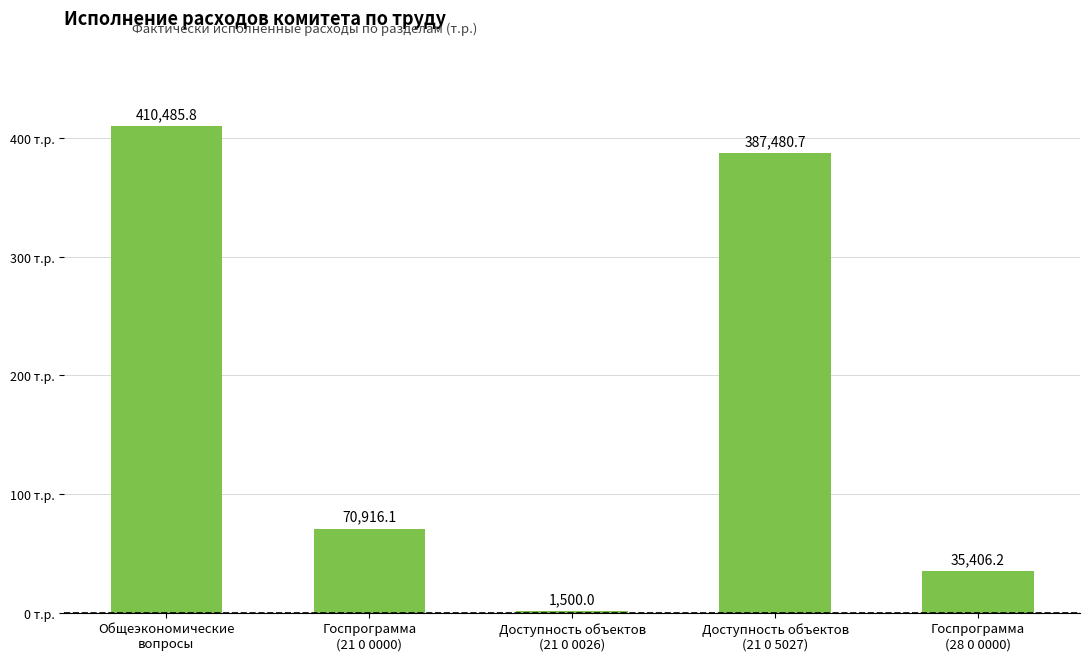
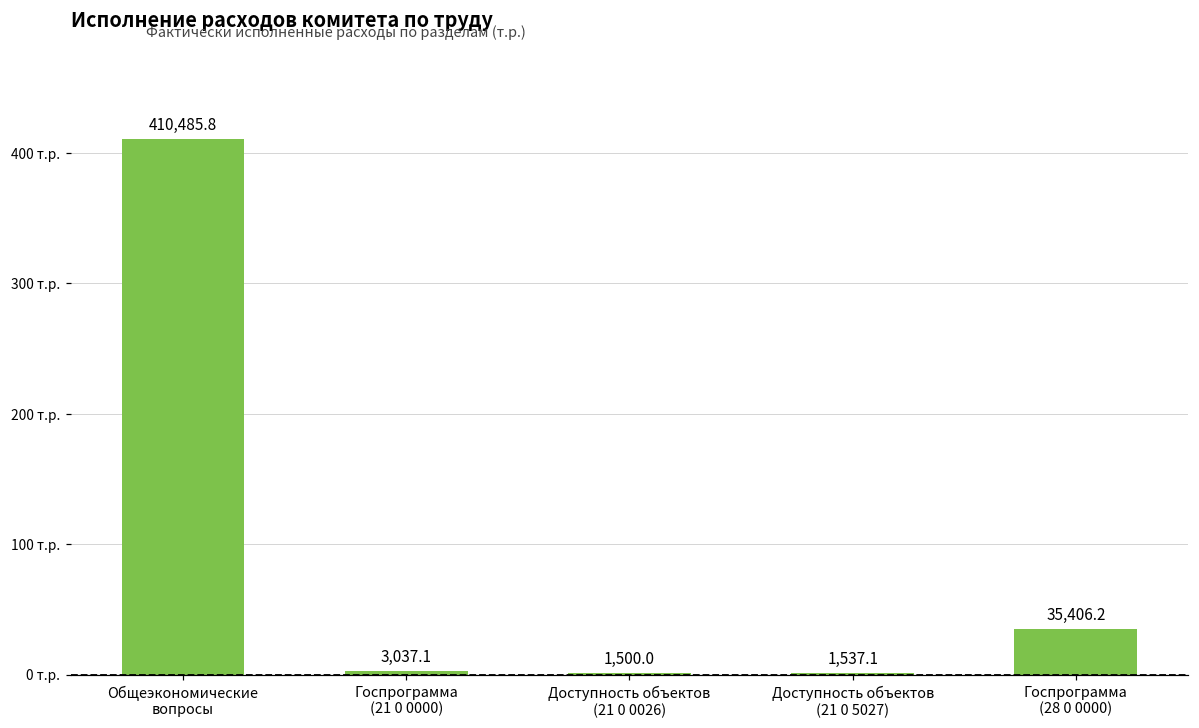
Госпрограмма (21 0 0000): 70,916.1 -> 3,037.1
Доступность объектов (21 0 5027): 387,480.7 -> 1,537.1
